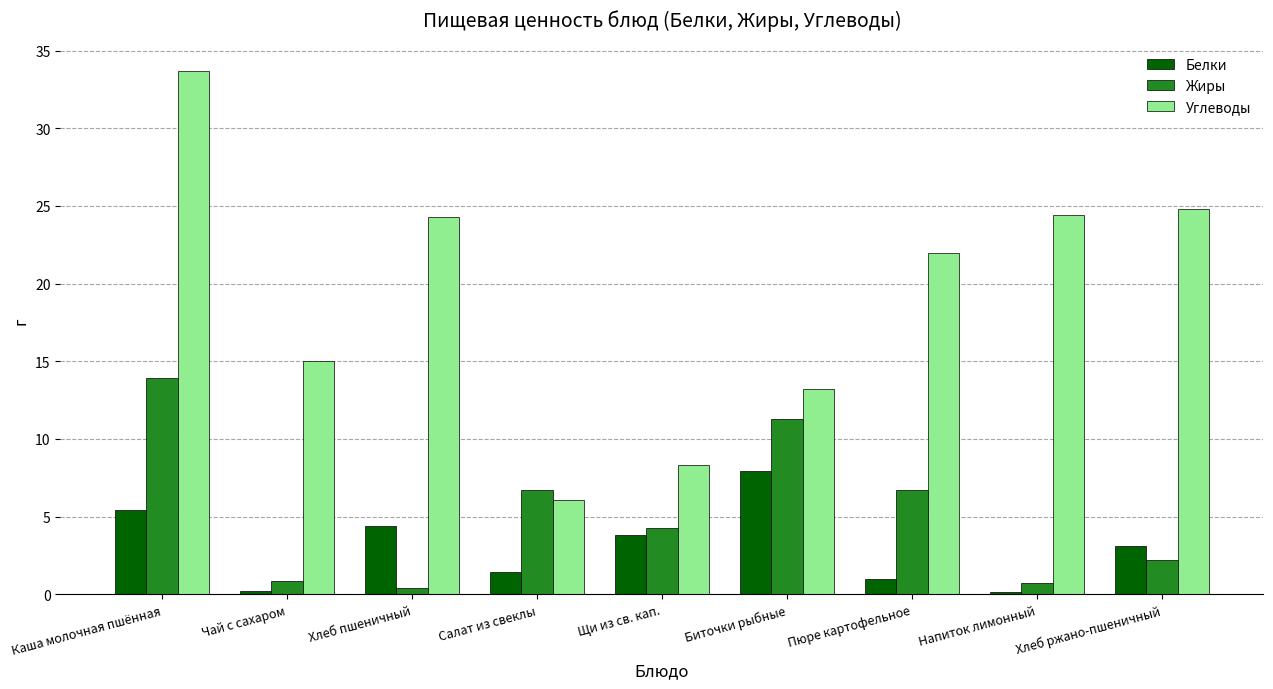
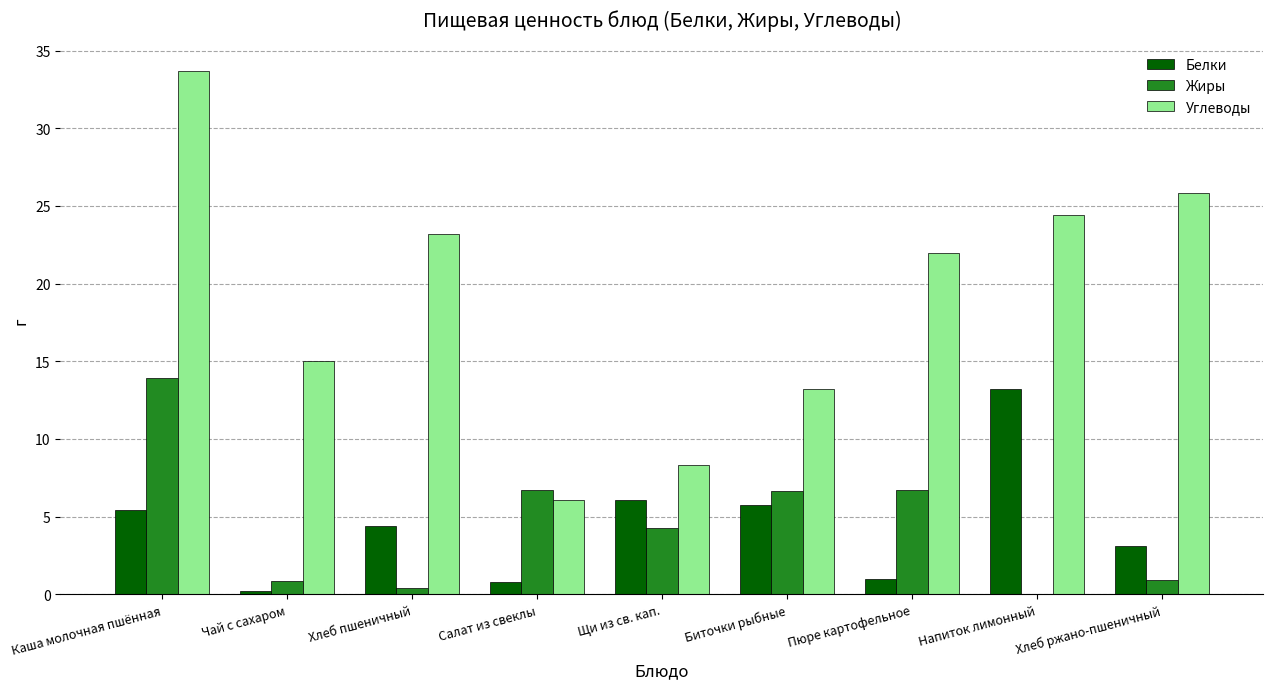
Углеводы, Хлеб пшеничный: 24.3 -> 23.2
Белки, Салат из свеклы: 1.4 -> 0.8
Белки, Щи из св. кап.: 3.8 -> 6.0
Белки, Биточки рыбные: 7.9 -> 5.7
Жиры, Биточки рыбные: 11.3 -> 6.7
Белки, Напиток лимонный: 0.1 -> 13.2
Жиры, Напиток лимонный: 0.7 -> 0.0
Жиры, Хлеб ржано-пшеничный: 2.2 -> 0.9
Углеводы, Хлеб ржано-пшеничный: 24.8 -> 25.8
